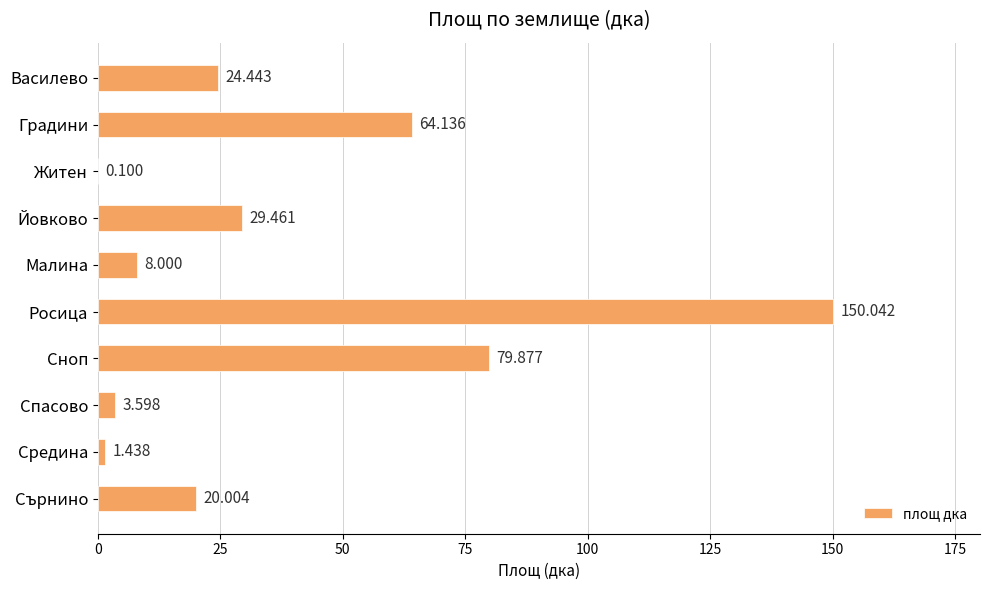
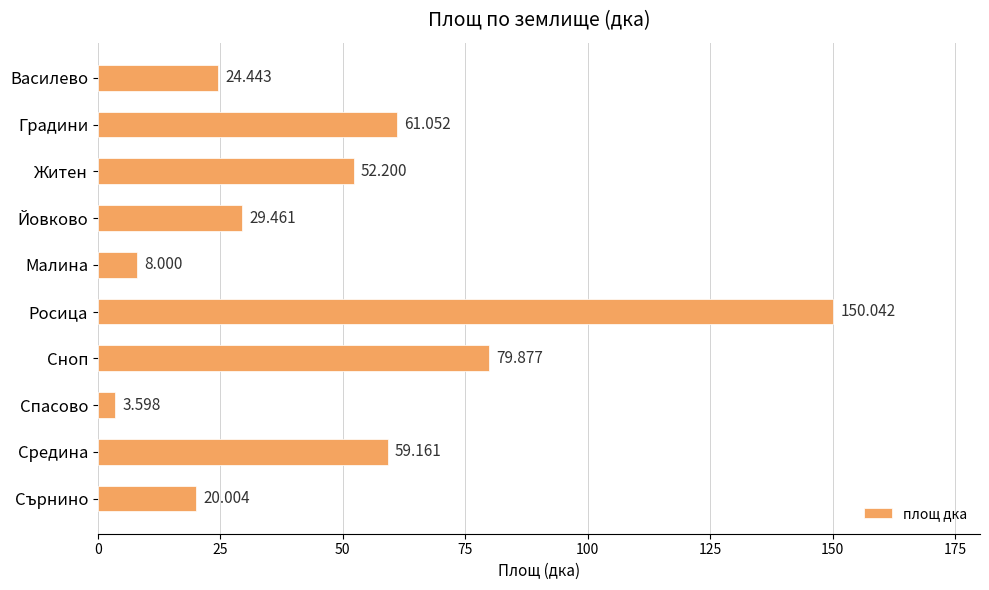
Градини: 64.136 -> 61.052
Житен: 0.100 -> 52.200
Средина: 1.438 -> 59.161
